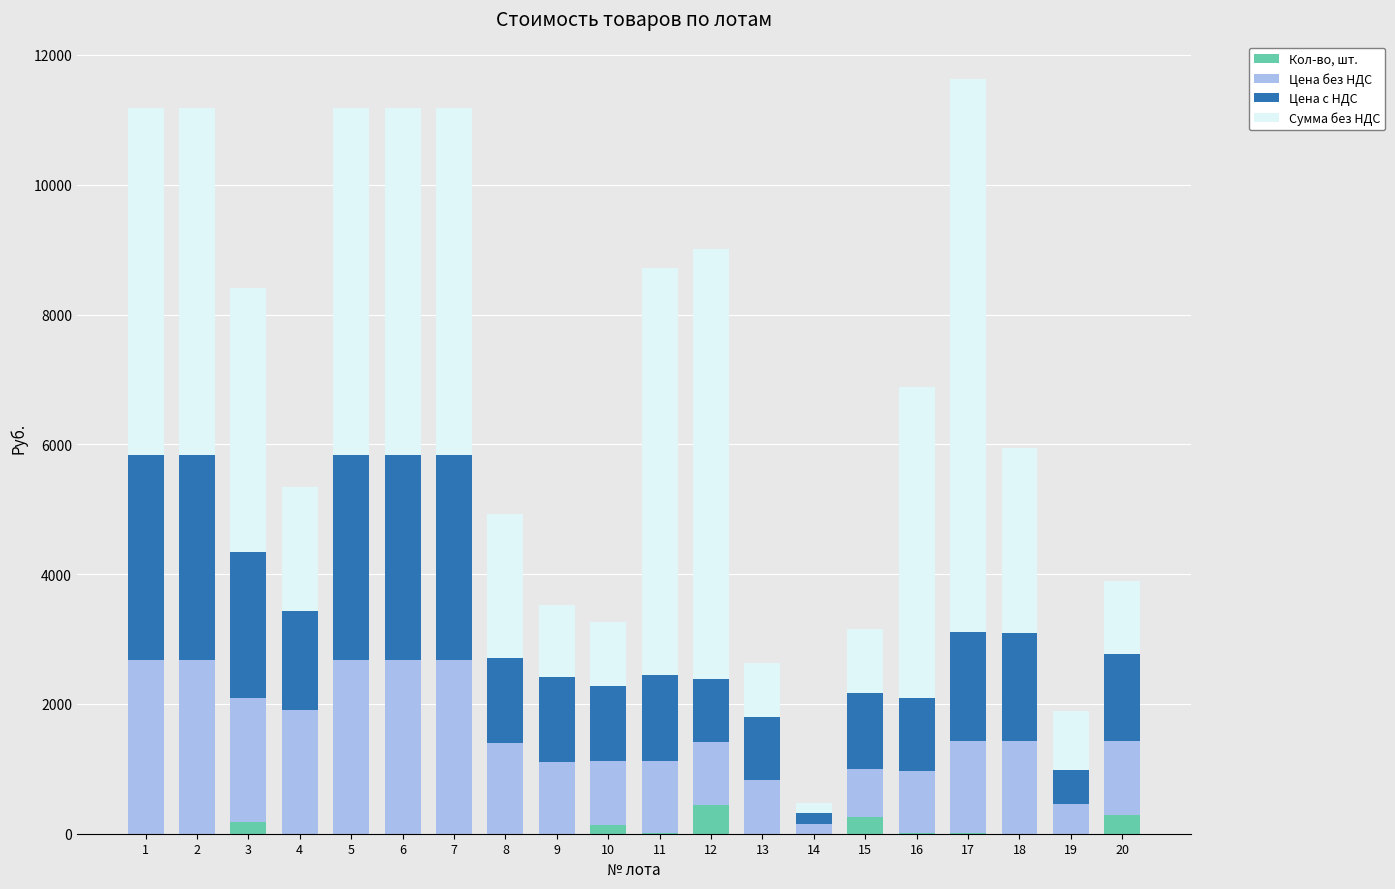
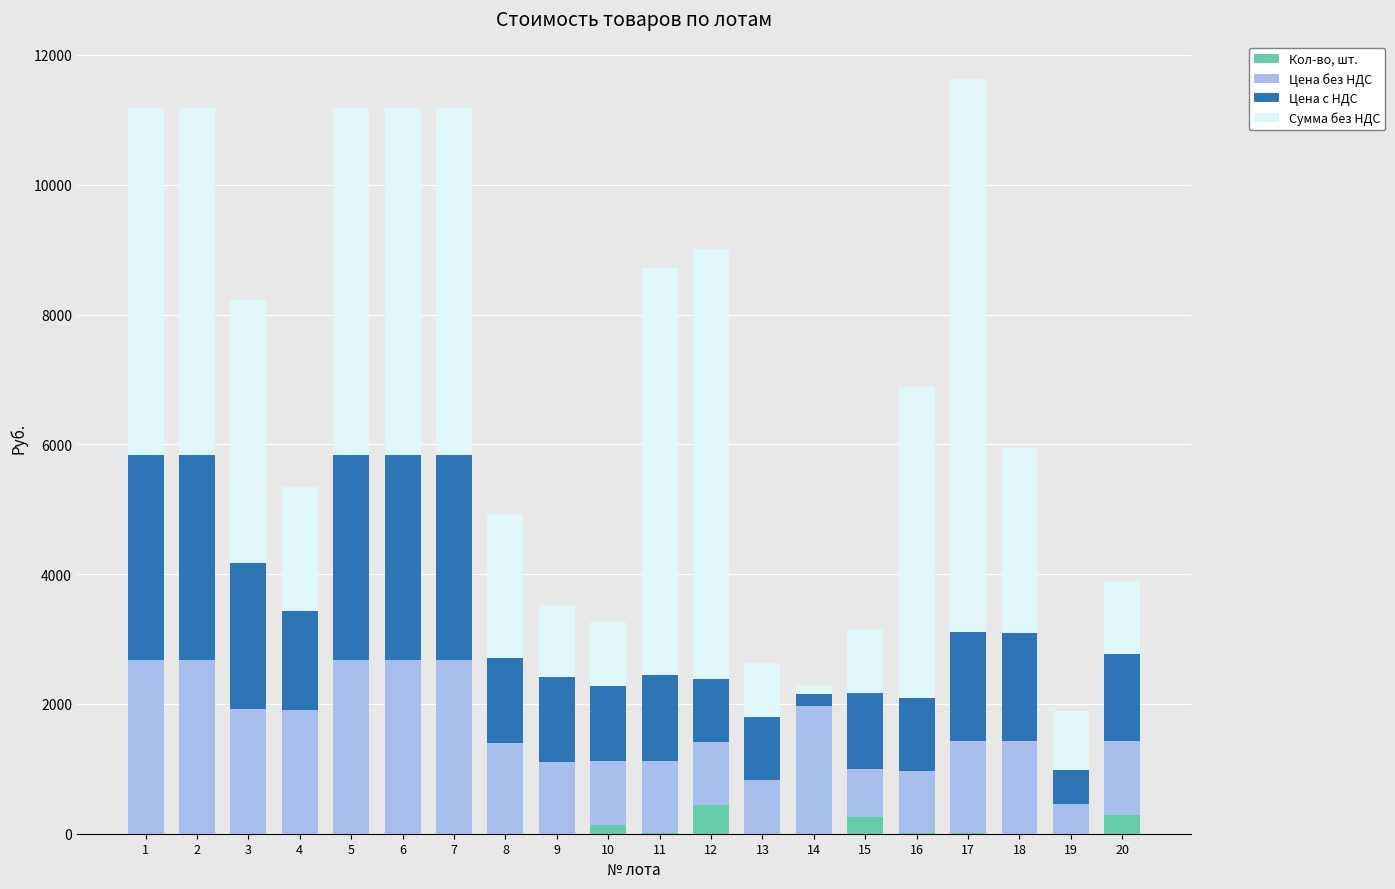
Кол-во, шт., 3: 200 -> 0
Цена без НДС, 14: 100 -> 2000
